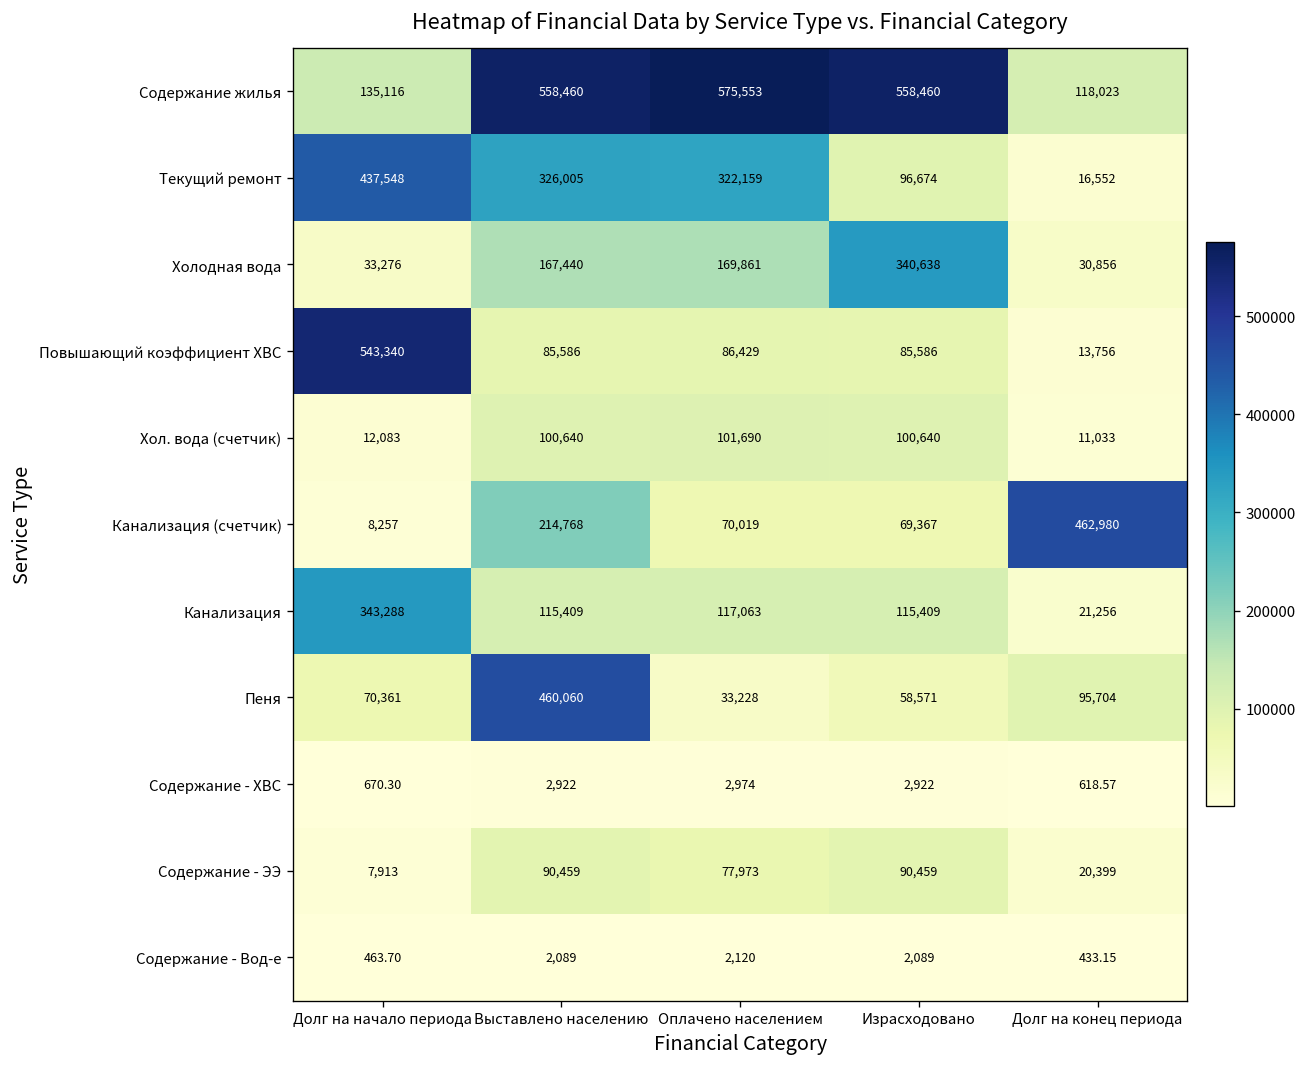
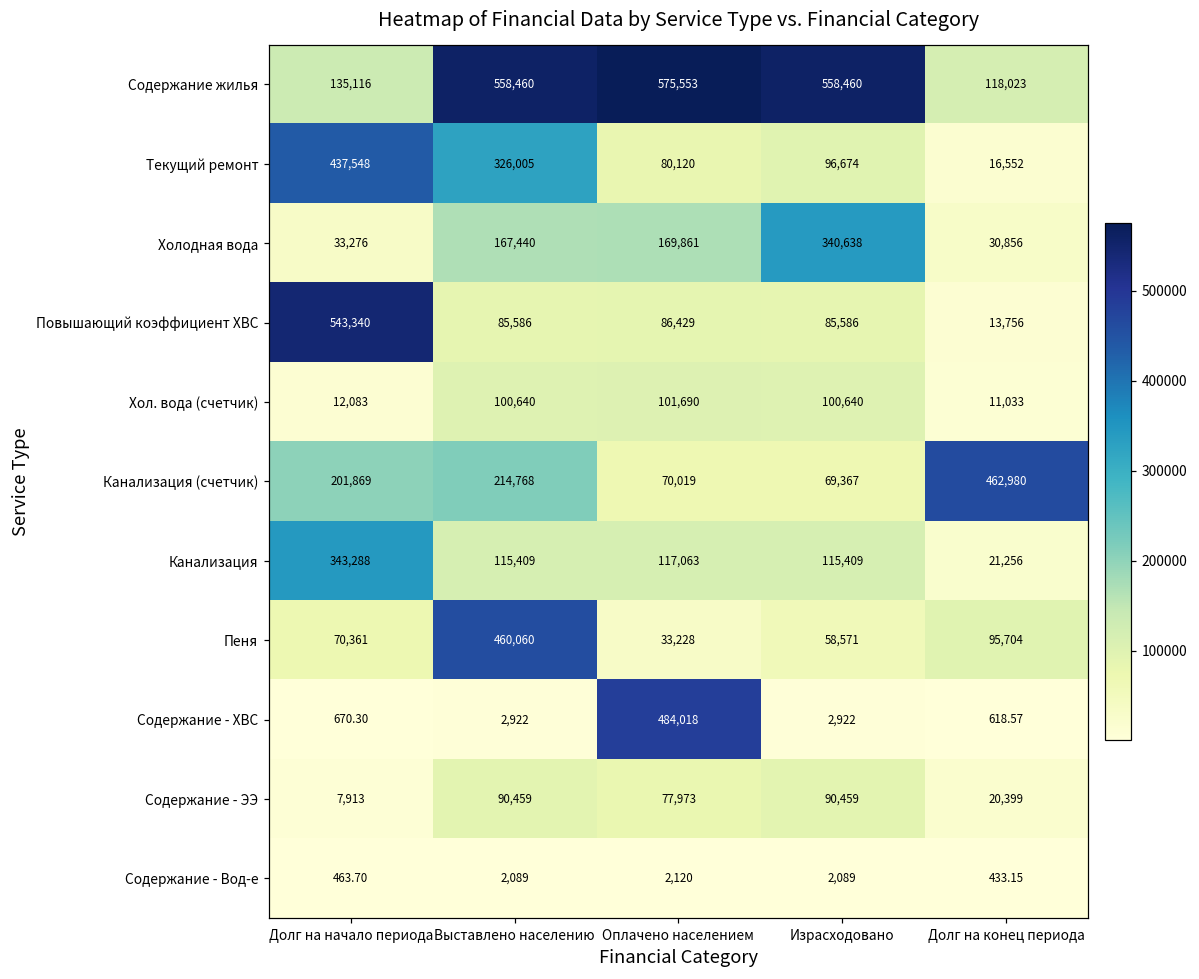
Текущий ремонт, Оплачено населением: 322,159 -> 80,120
Канализация (счетчик), Долг на начало периода: 8,257 -> 201,869
Содержание - ХВС, Оплачено населением: 2,974 -> 484,018
